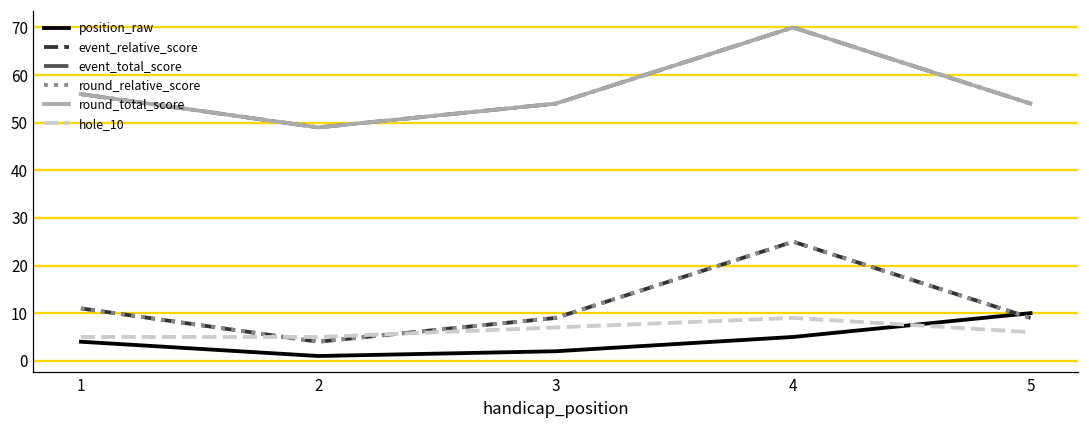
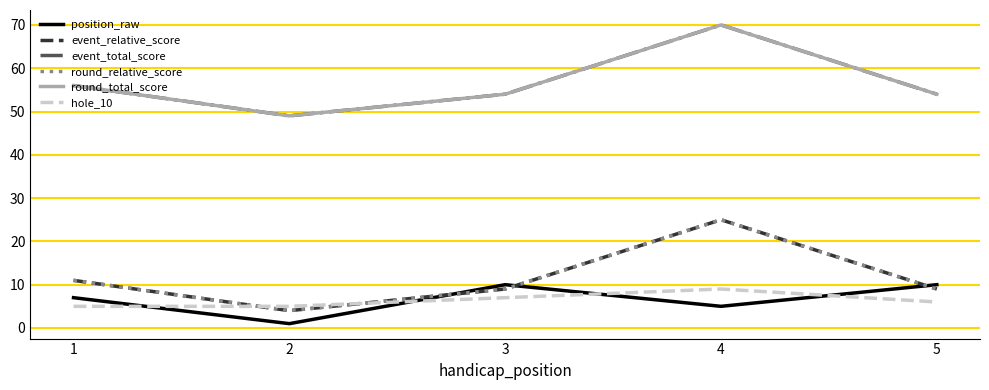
position_raw, 1: 4 -> 7
position_raw, 3: 2 -> 10
